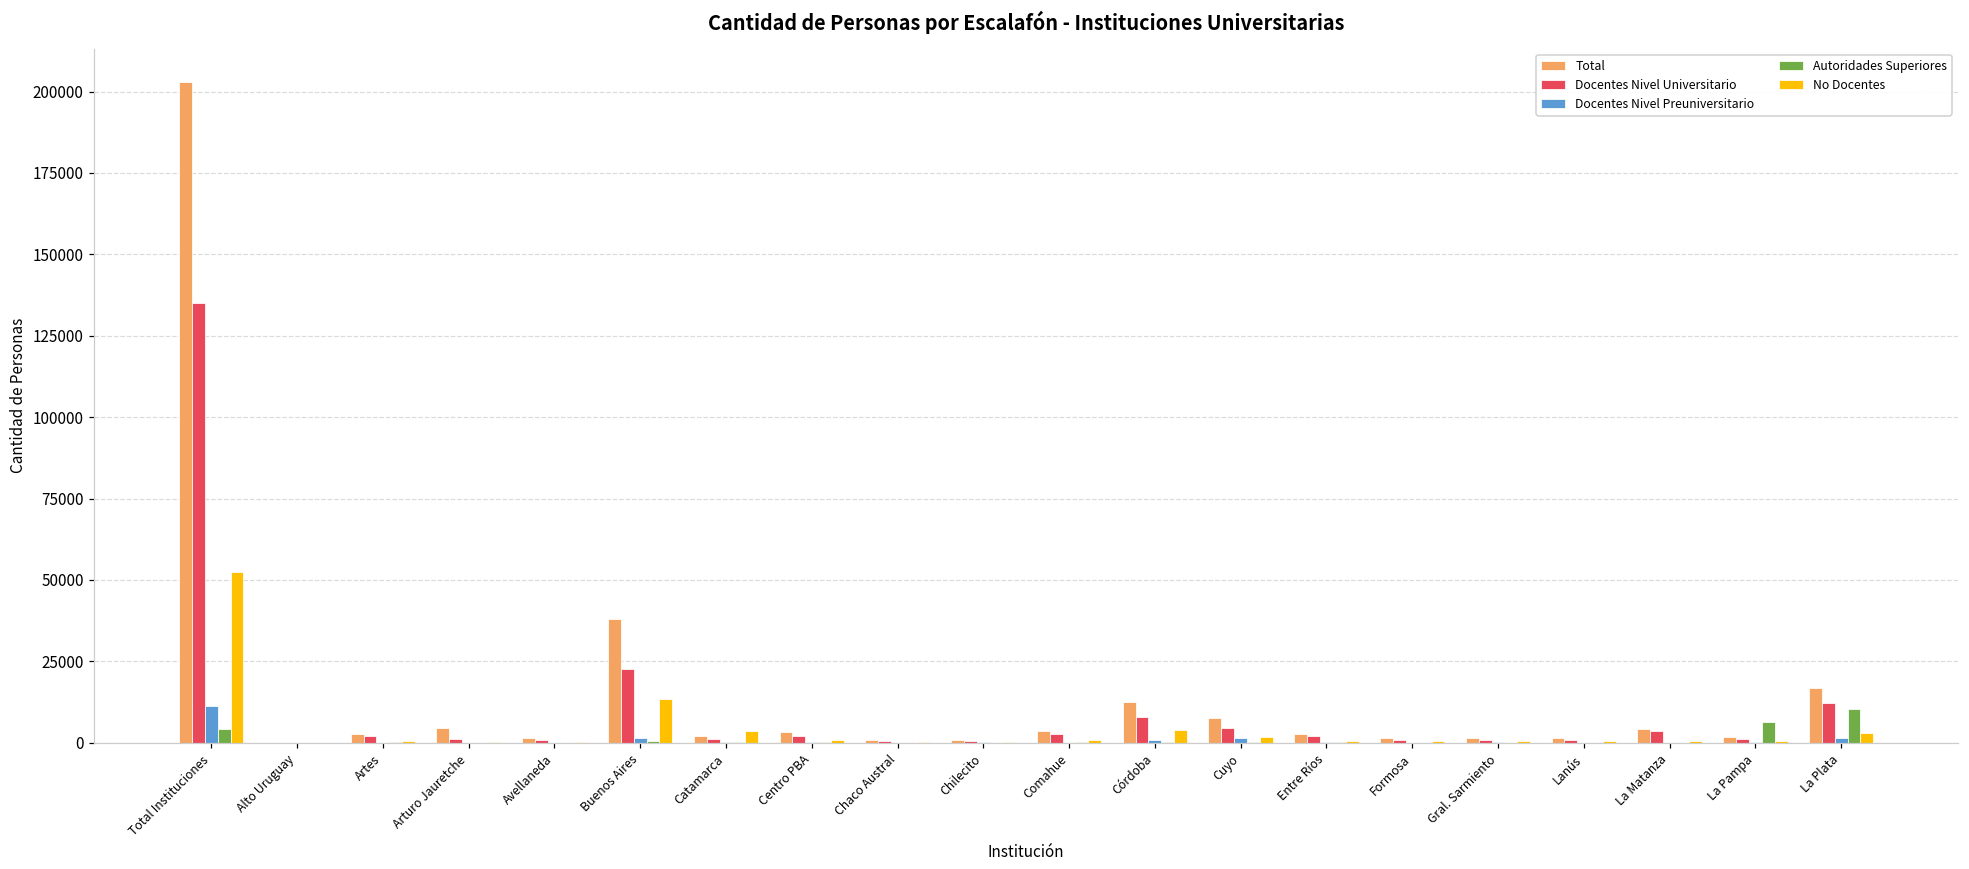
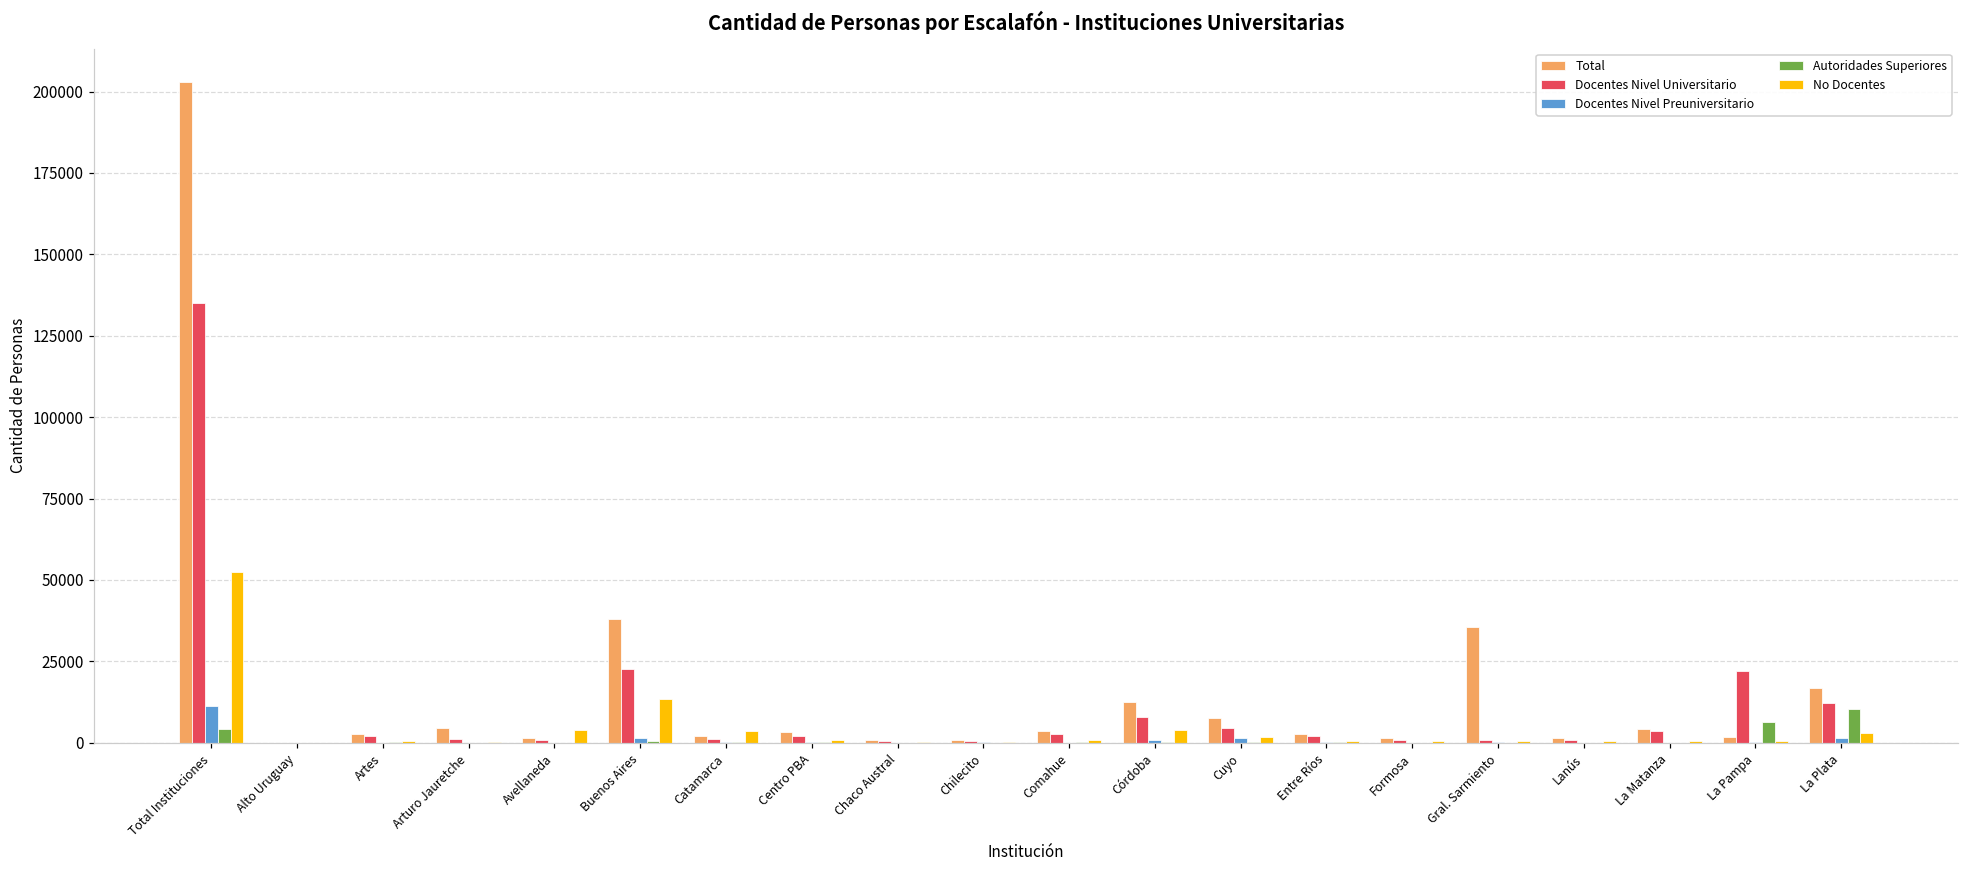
No Docentes, Avellaneda: 0 -> 4000
Total, Gral. Sarmiento: 1000 -> 35000
Docentes Nivel Universitario, La Pampa: 1000 -> 22000
